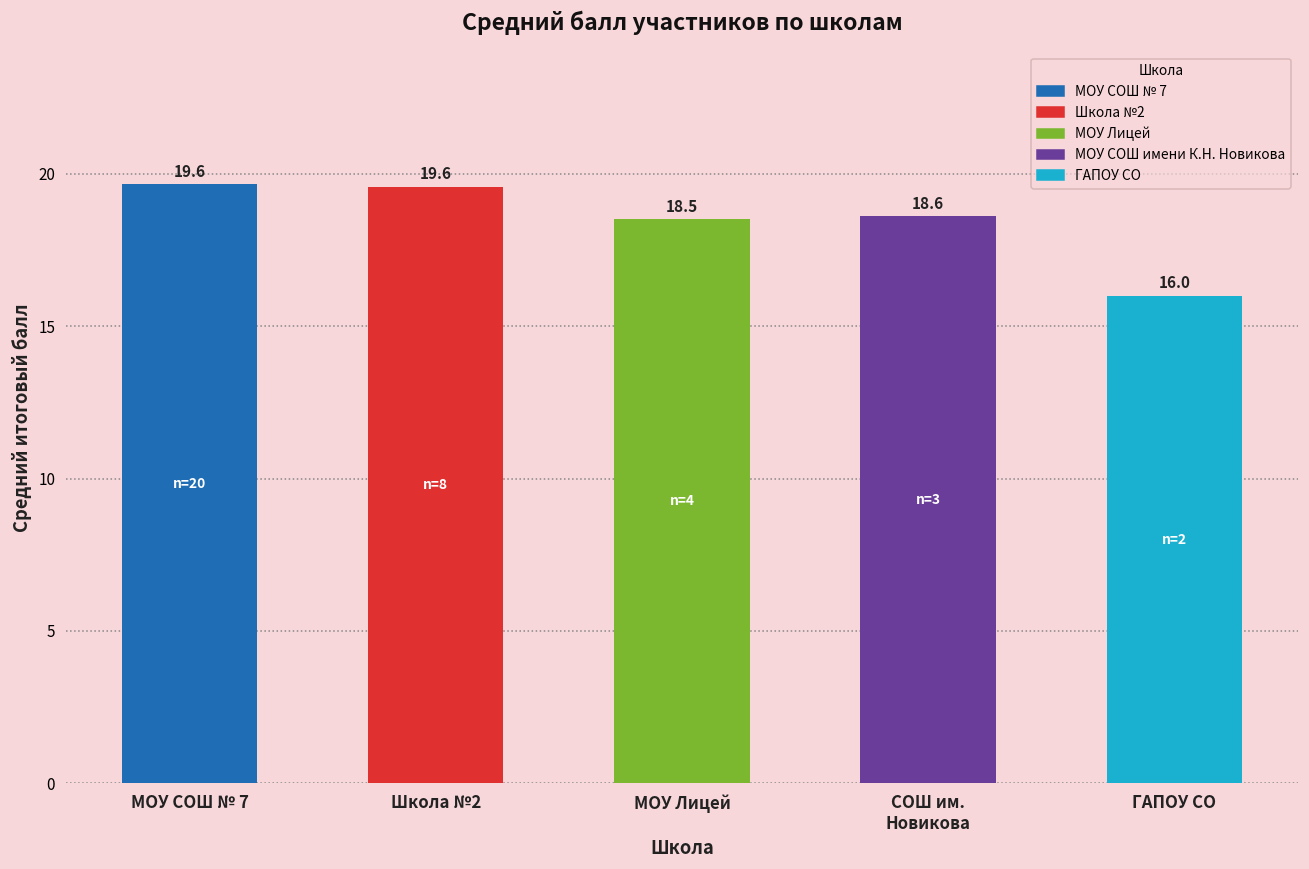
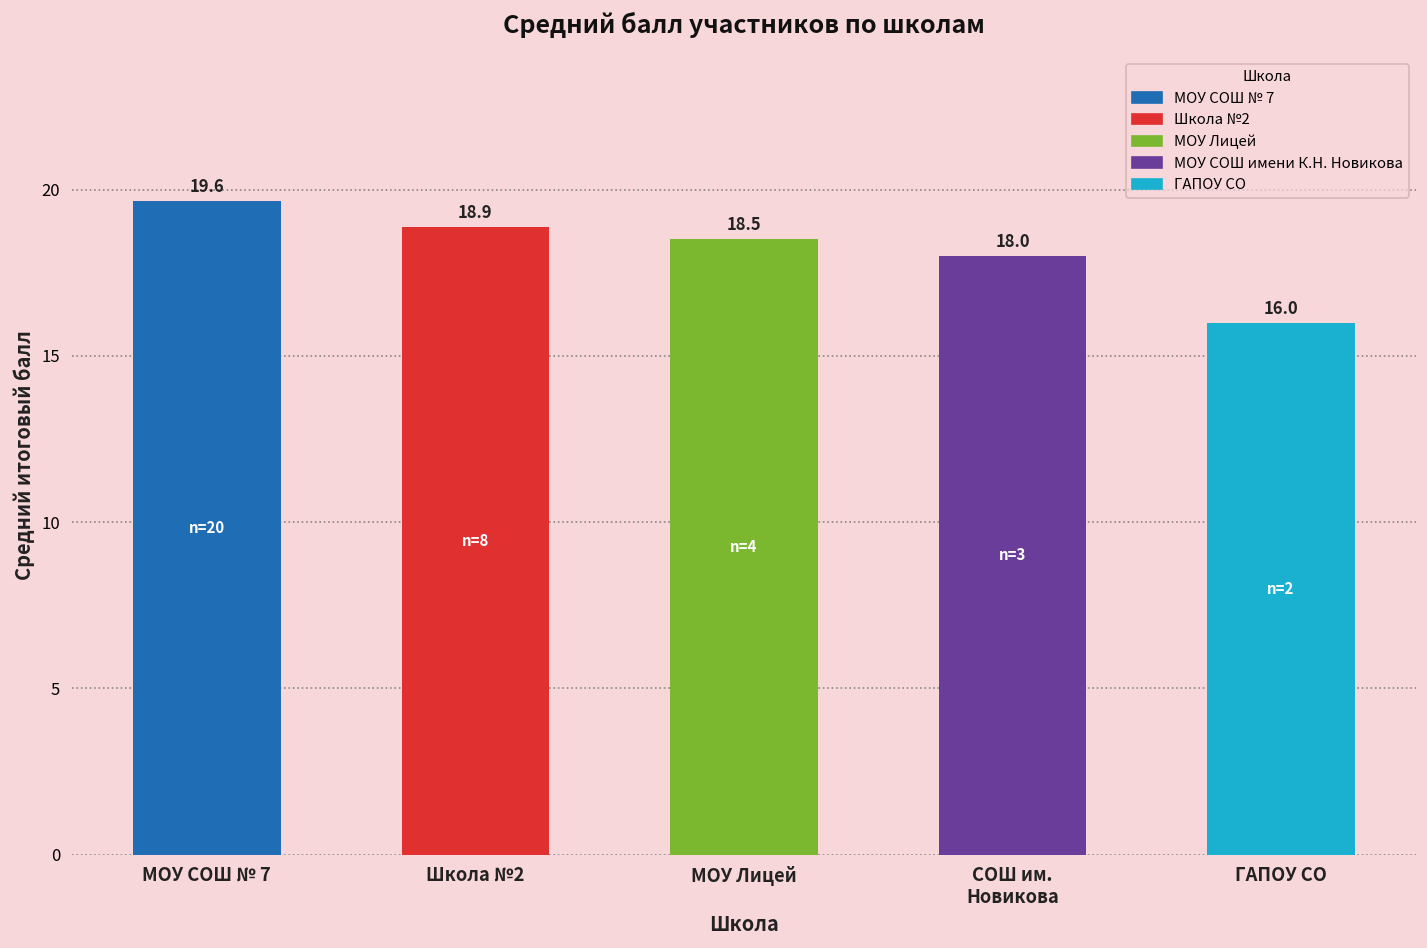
Школа №2: 19.6 -> 18.9
СОШ им. Новикова: 18.6 -> 18.0
